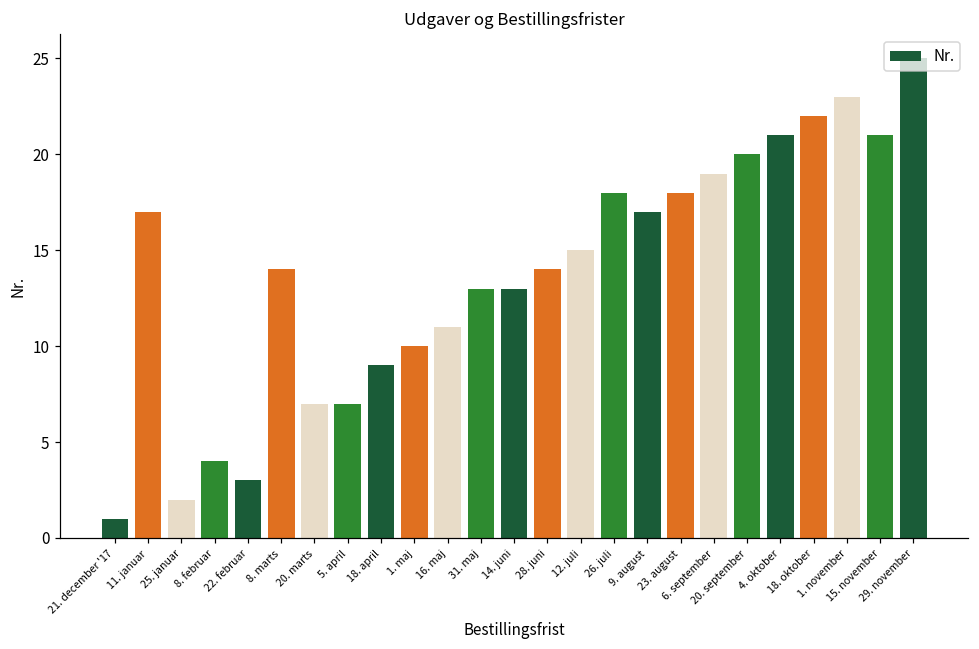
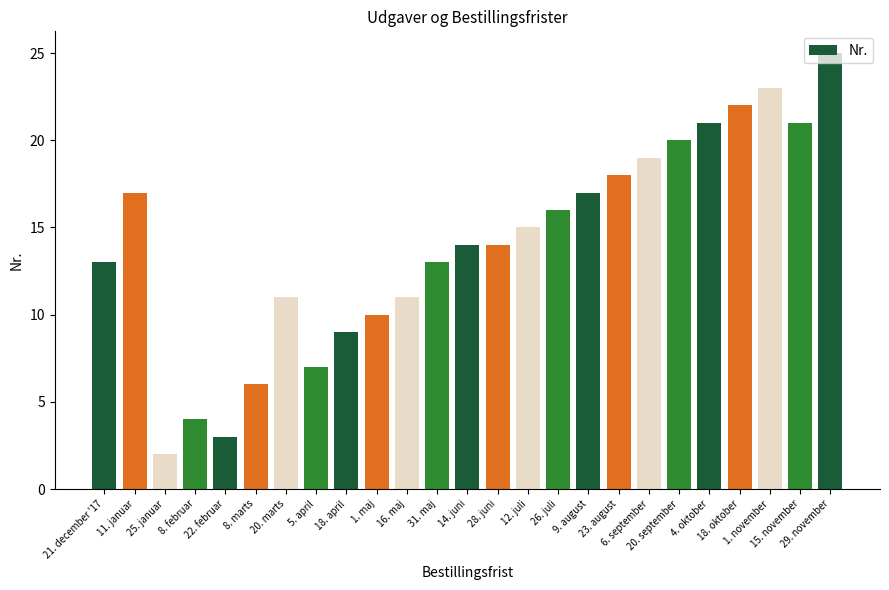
21. december '17: 1 -> 13
8. marts: 14 -> 6
20. marts: 7 -> 11
14. juni: 13 -> 14
26. juli: 18 -> 16
